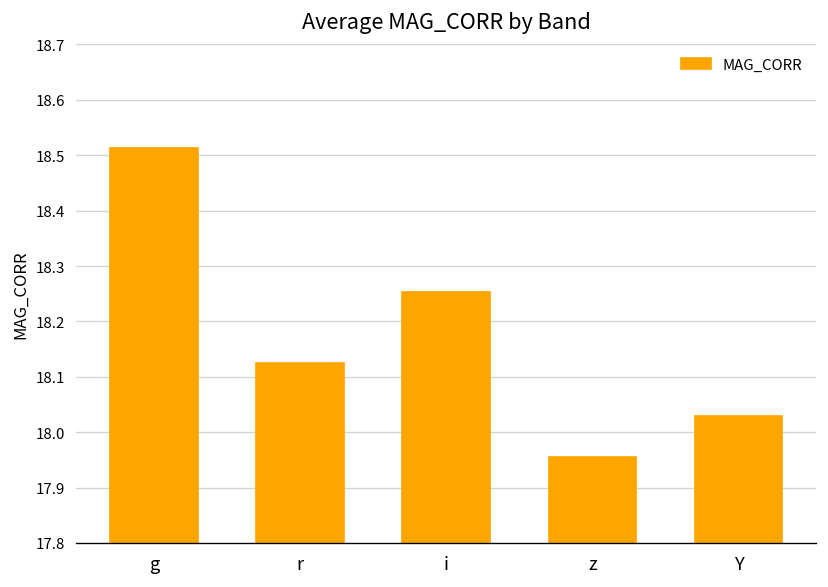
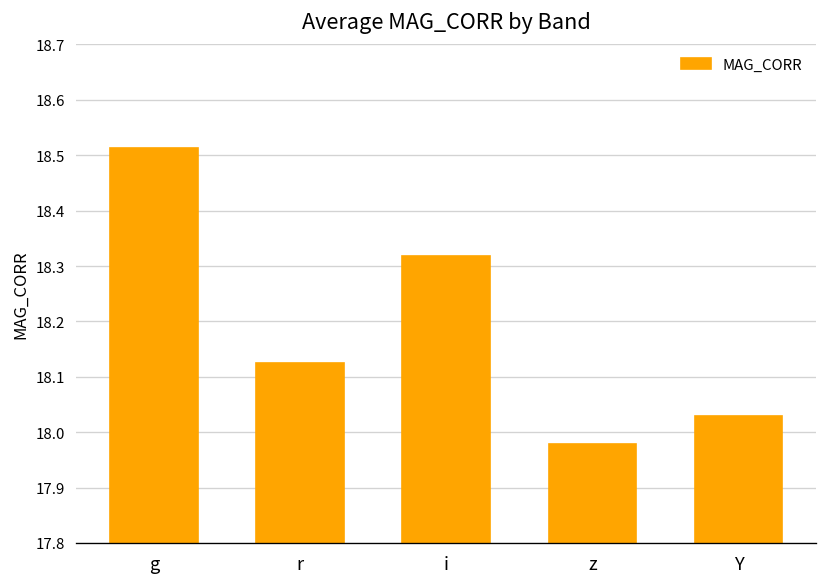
i: 18.25 -> 18.32
z: 17.96 -> 17.98
